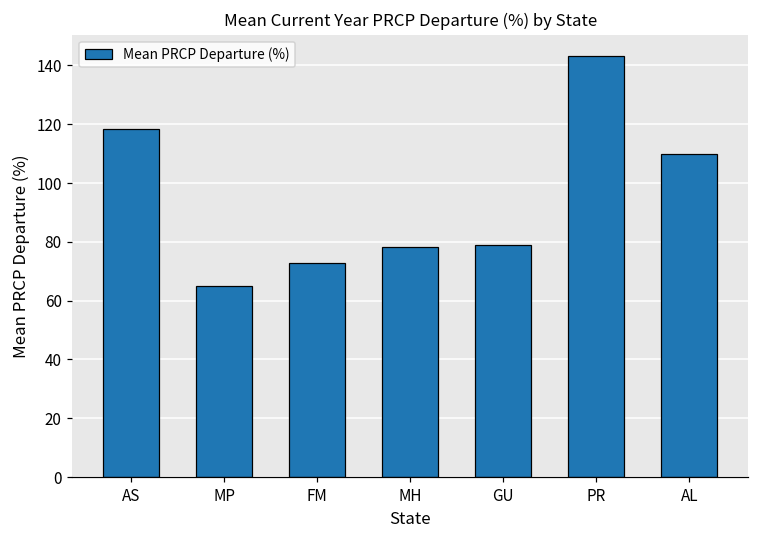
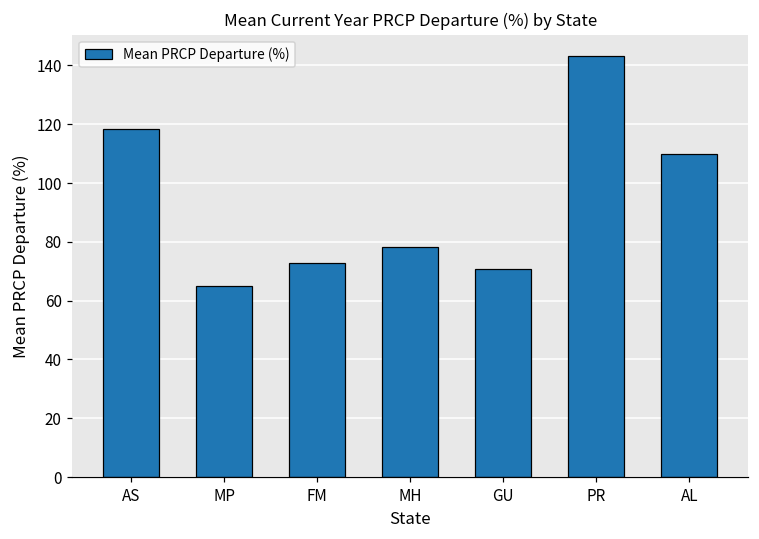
GU: 79 -> 71
